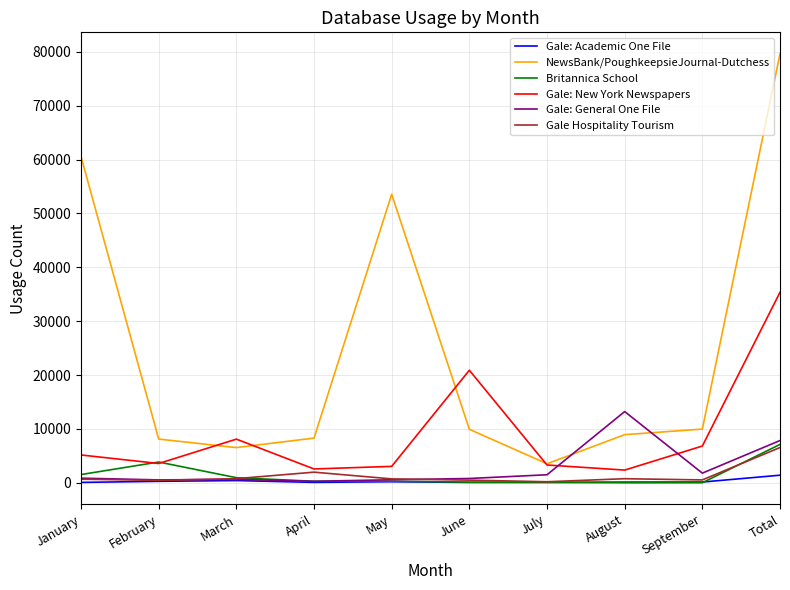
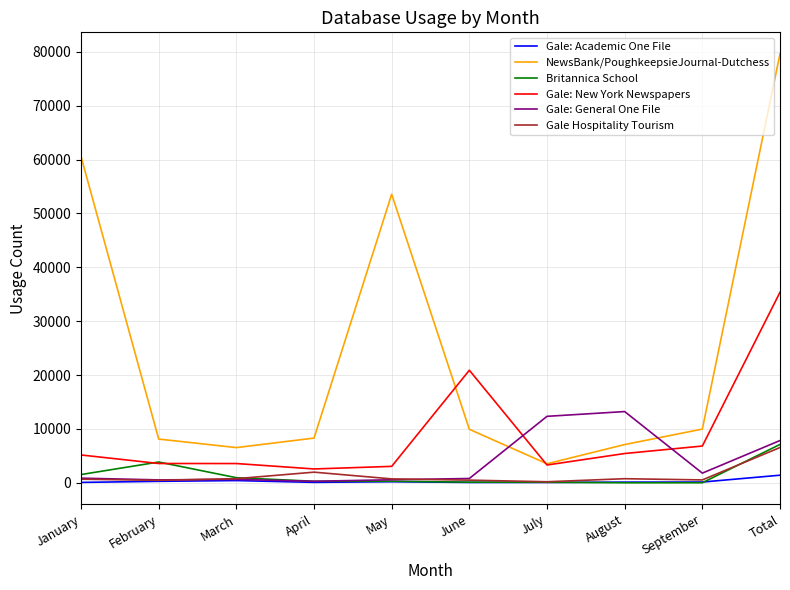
Gale: New York Newspapers, March: 8000 -> 4000
Gale: General One File, July: 1000 -> 12000
NewsBank/PoughkeepsieJournal-Dutchess, August: 9000 -> 7000
Gale: New York Newspapers, August: 2000 -> 5000
